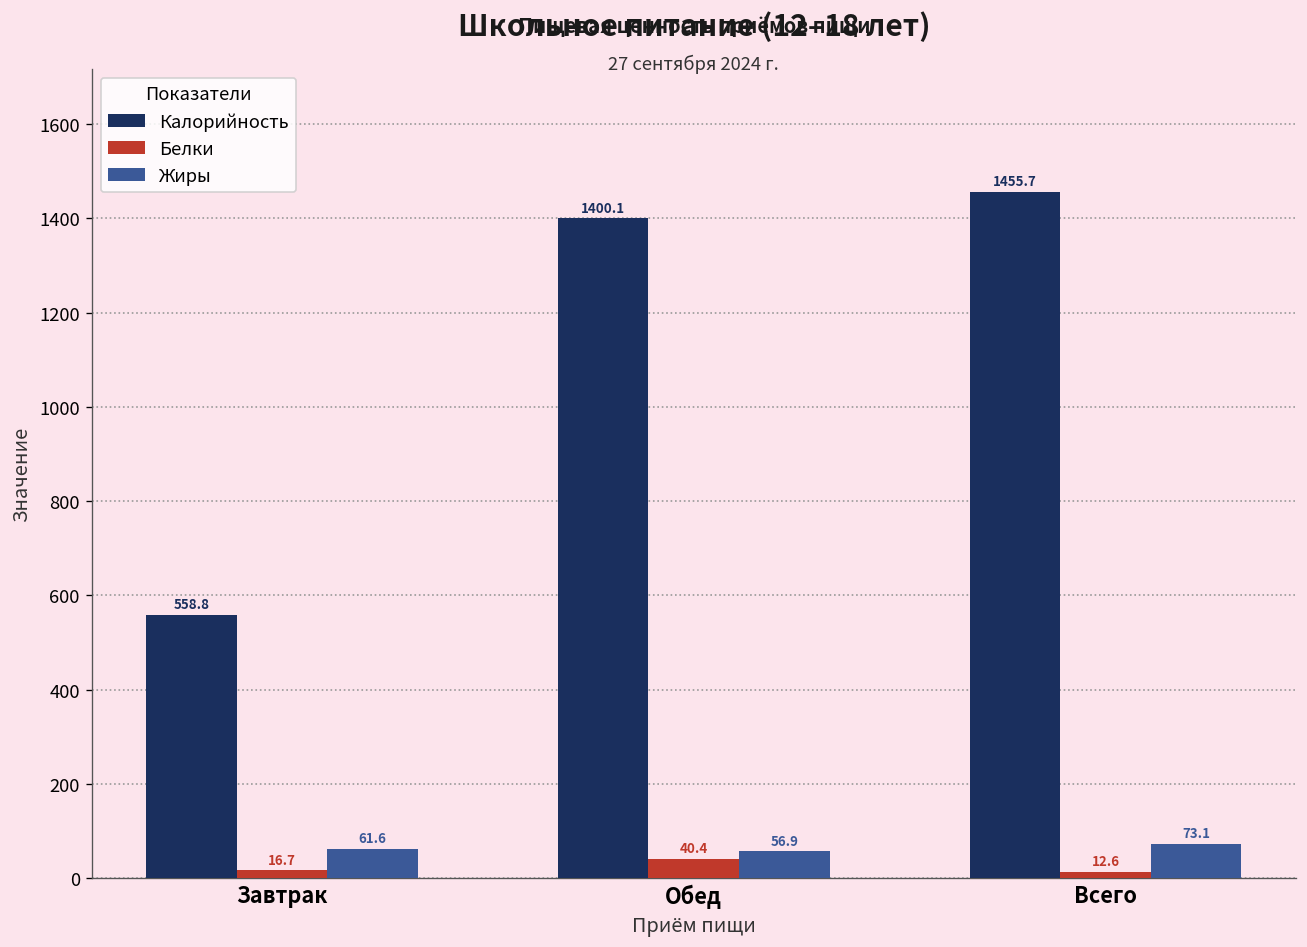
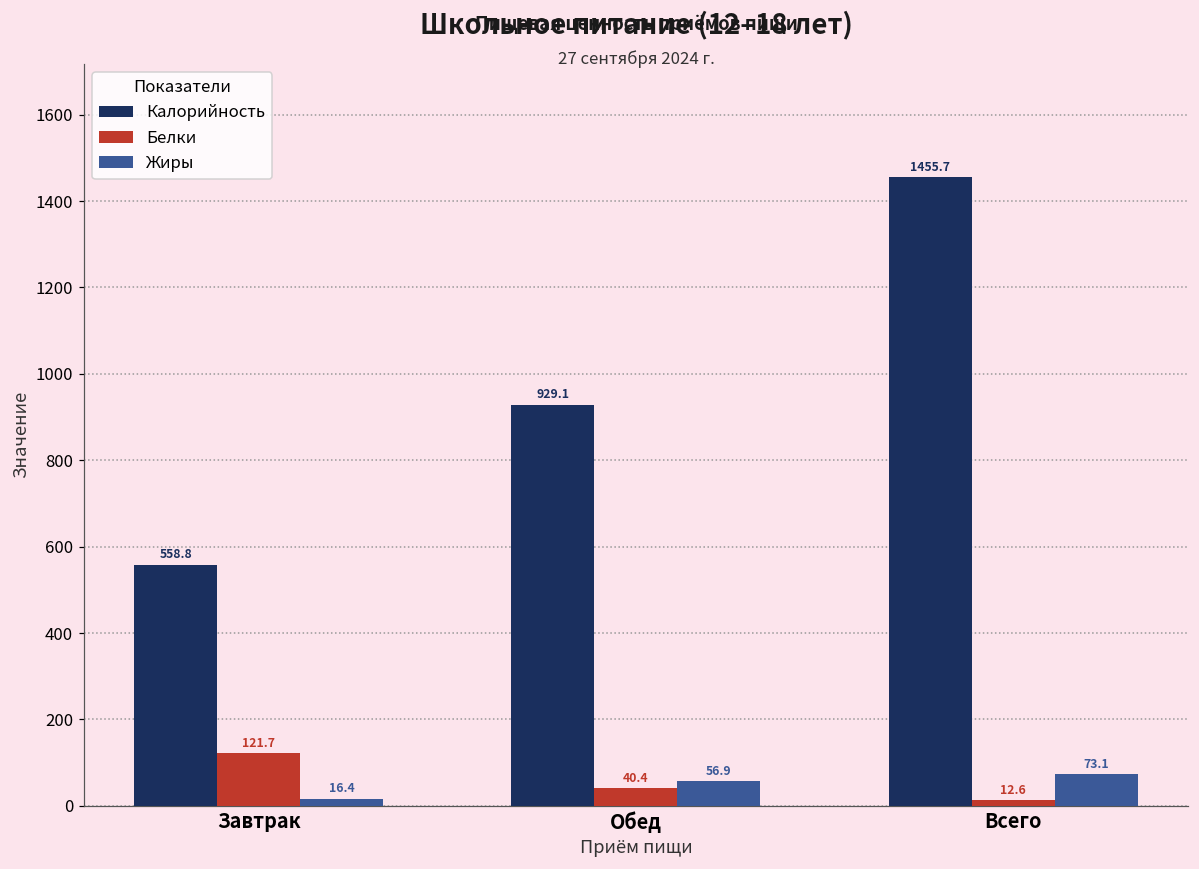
Белки, Завтрак: 16.7 -> 121.7
Жиры, Завтрак: 61.6 -> 16.4
Калорийность, Обед: 1400.1 -> 929.1
